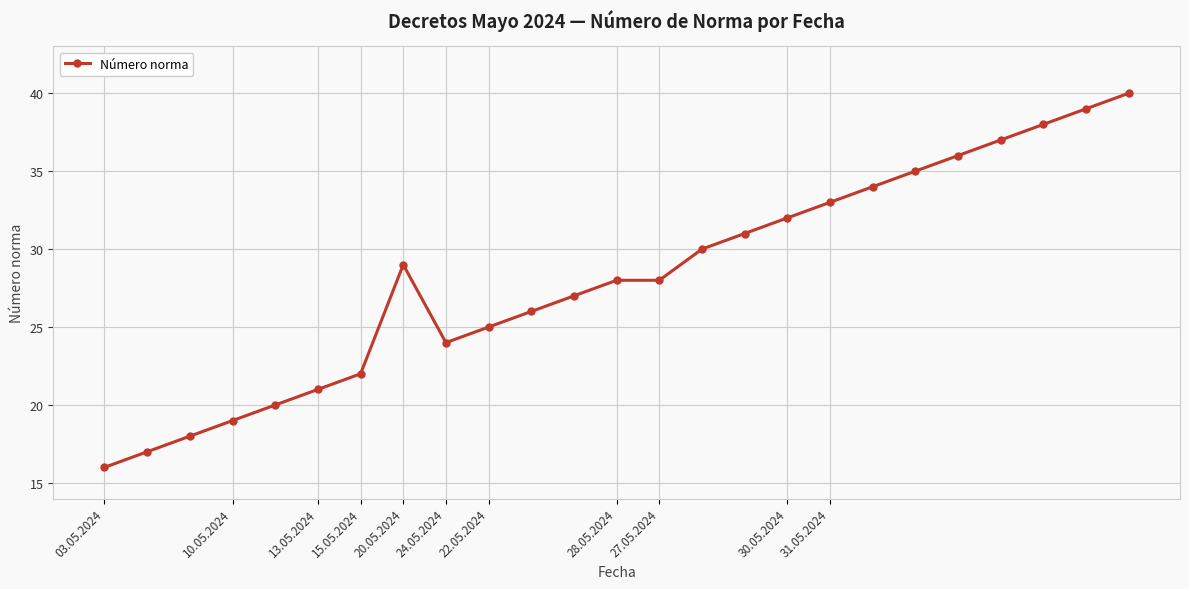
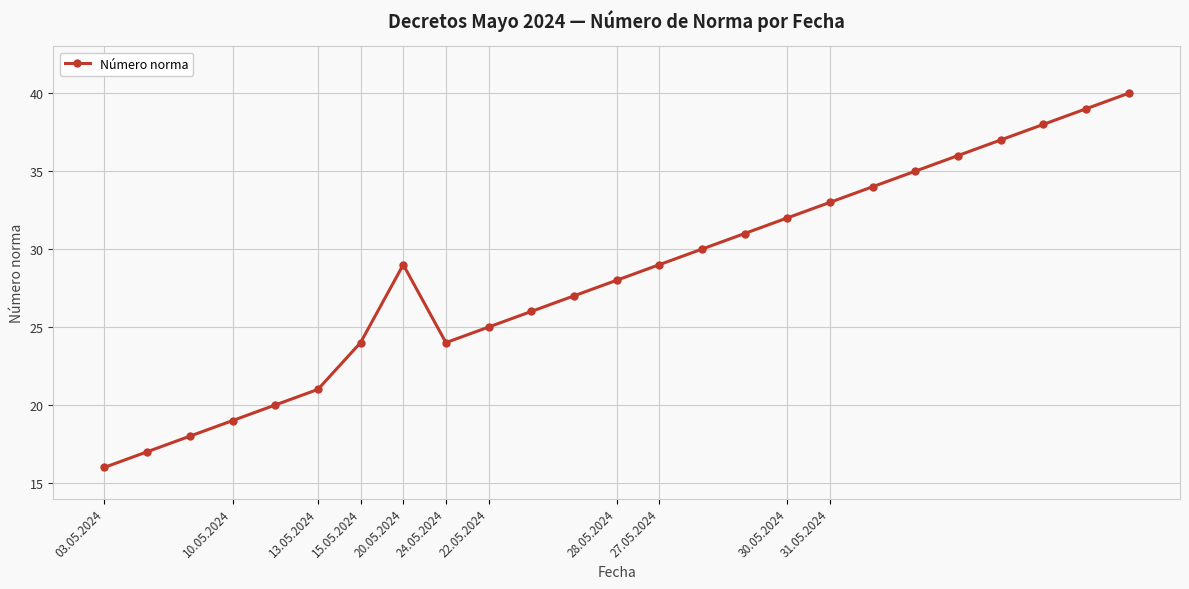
15.05.2024: 22 -> 24
27.05.2024: 28 -> 29
